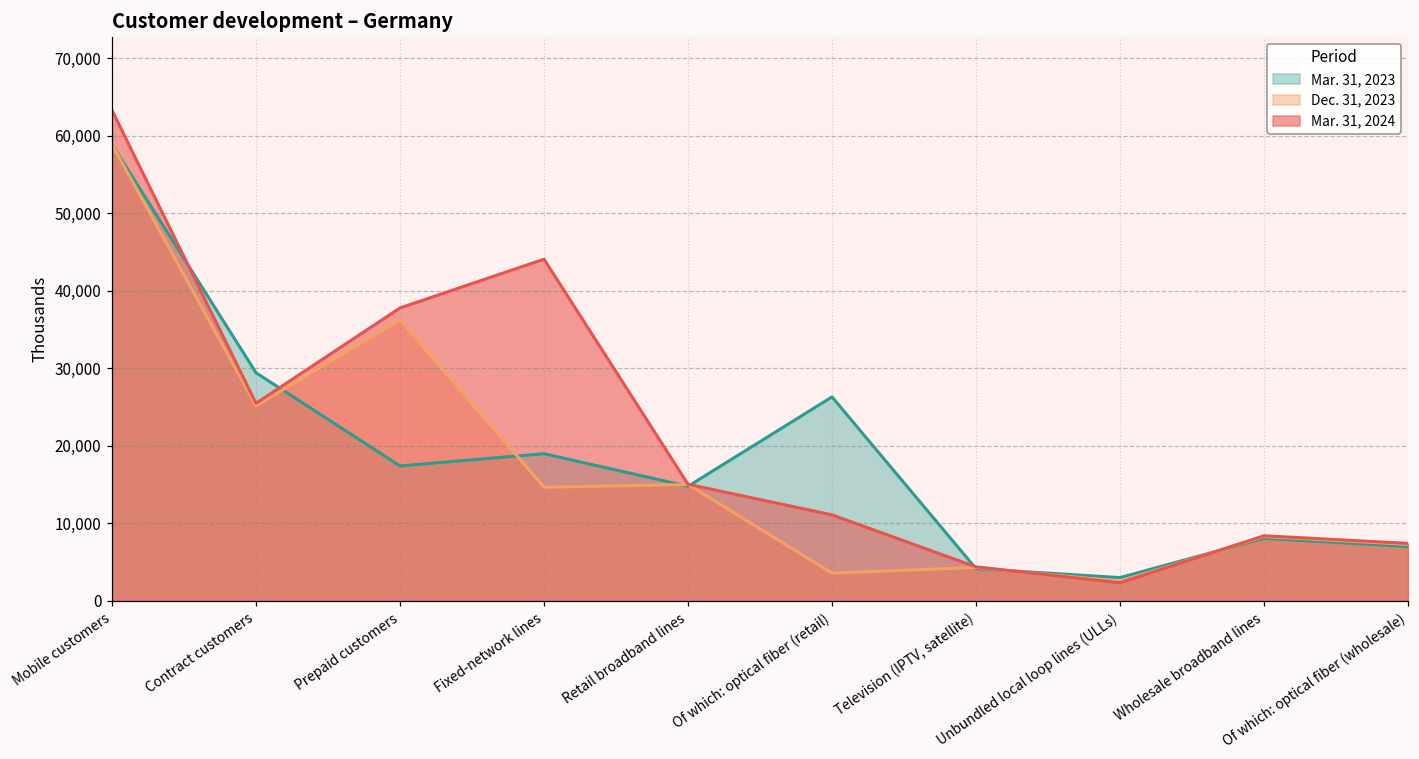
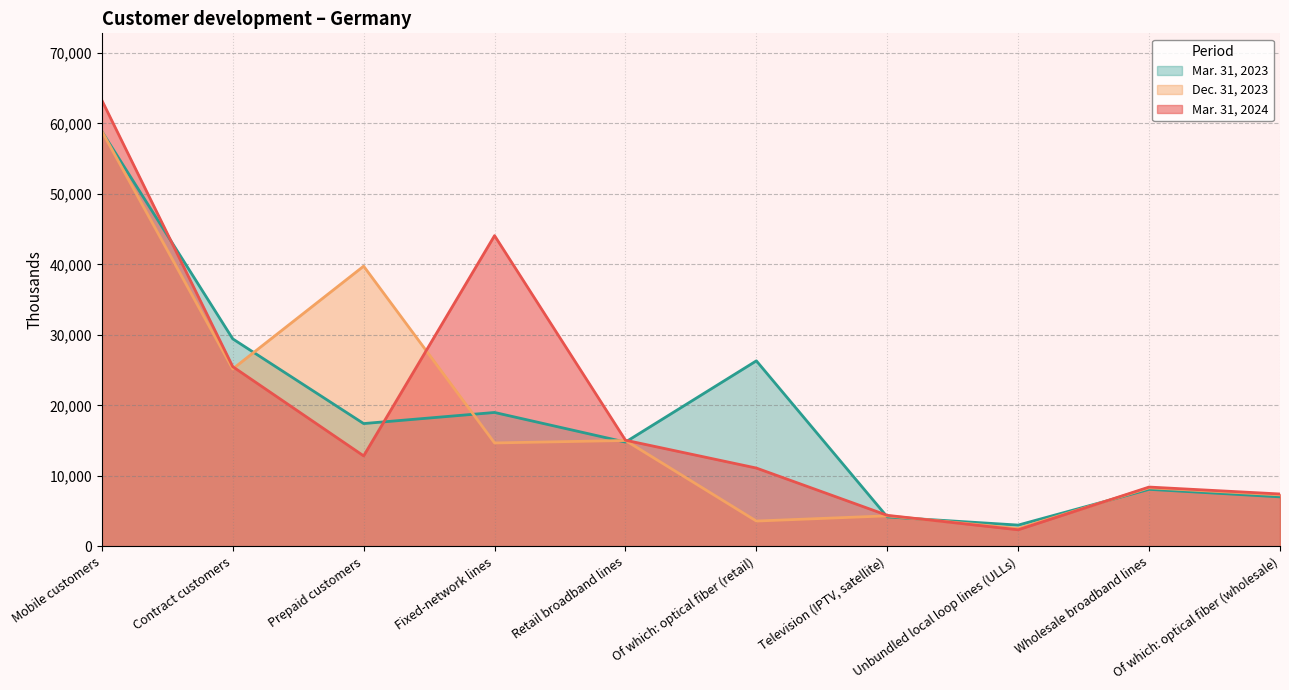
Dec. 31, 2023, Prepaid customers: 36,000 -> 40,000
Mar. 31, 2024, Prepaid customers: 38,000 -> 13,000
